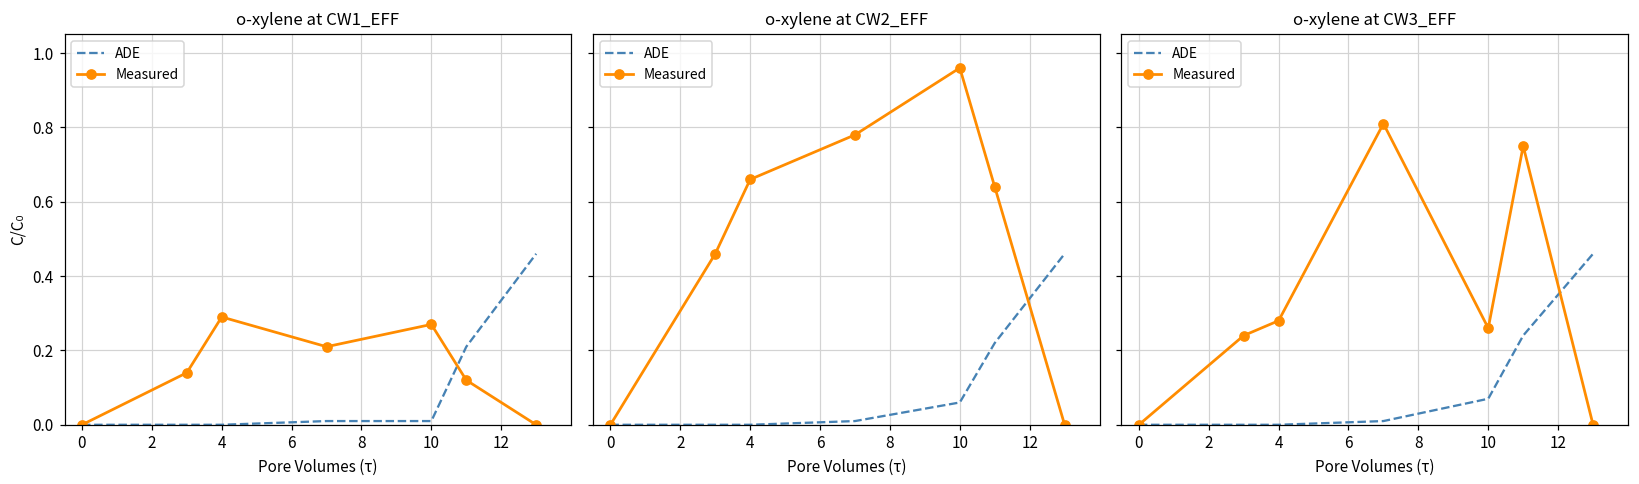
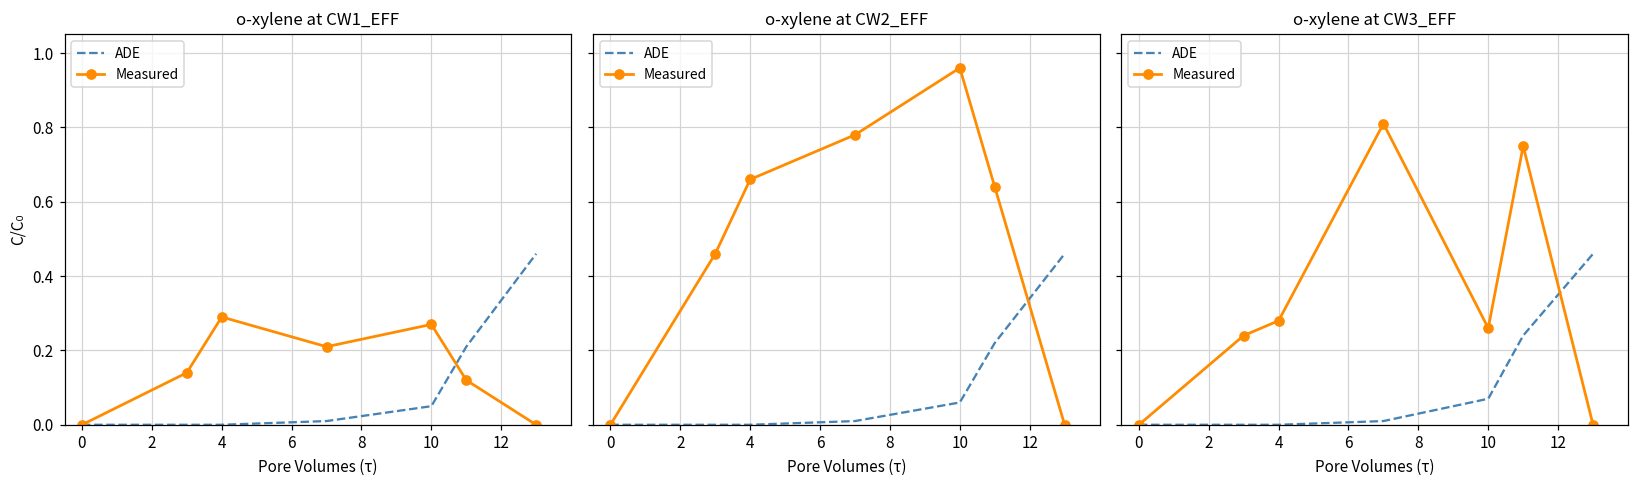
o-xylene at CW1_EFF, ADE, 10: 0.01 -> 0.05
